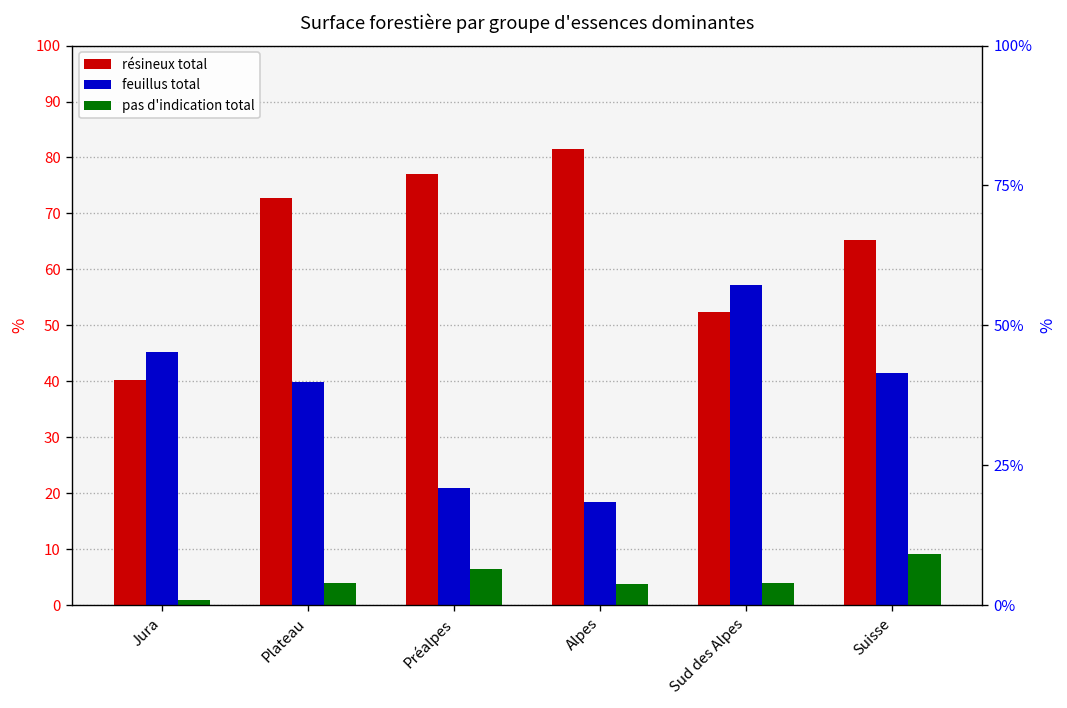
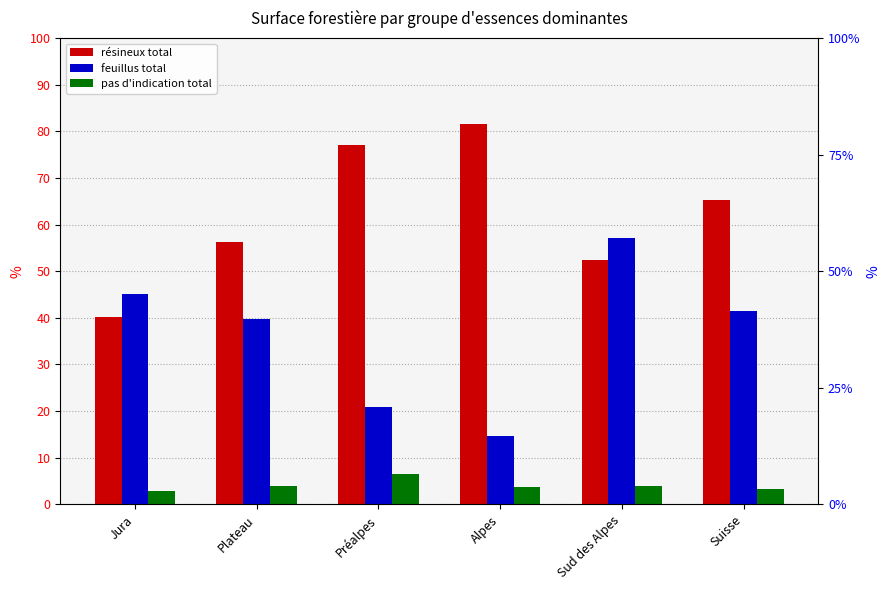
pas d'indication total, Jura: 1 -> 3
résineux total, Plateau: 73 -> 56
feuillus total, Alpes: 18 -> 15
pas d'indication total, Suisse: 9 -> 3
